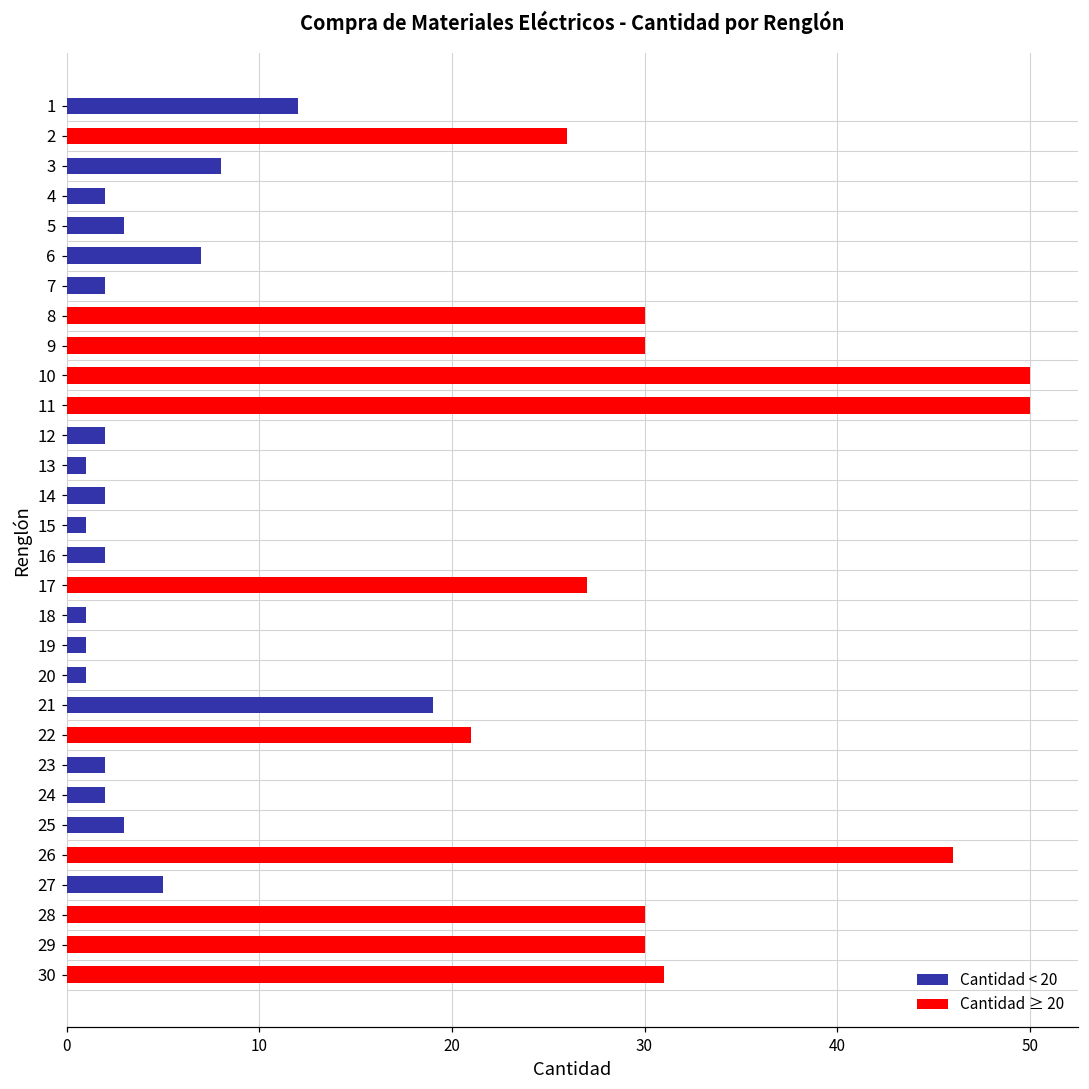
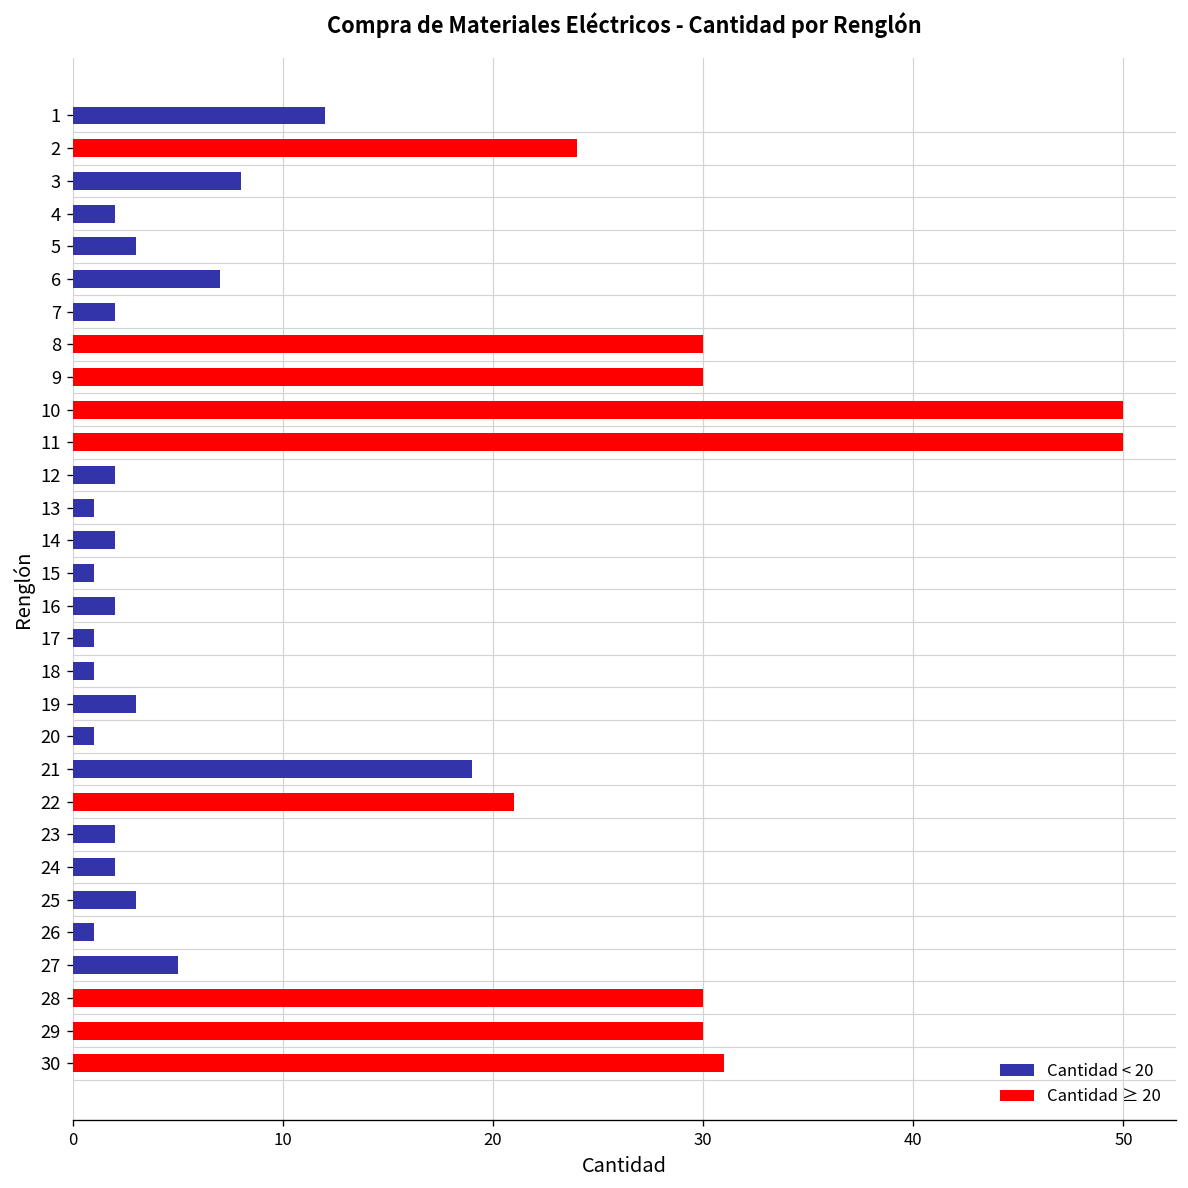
2: 26 -> 24
17: 27 -> 1
19: 1 -> 3
26: 46 -> 1
